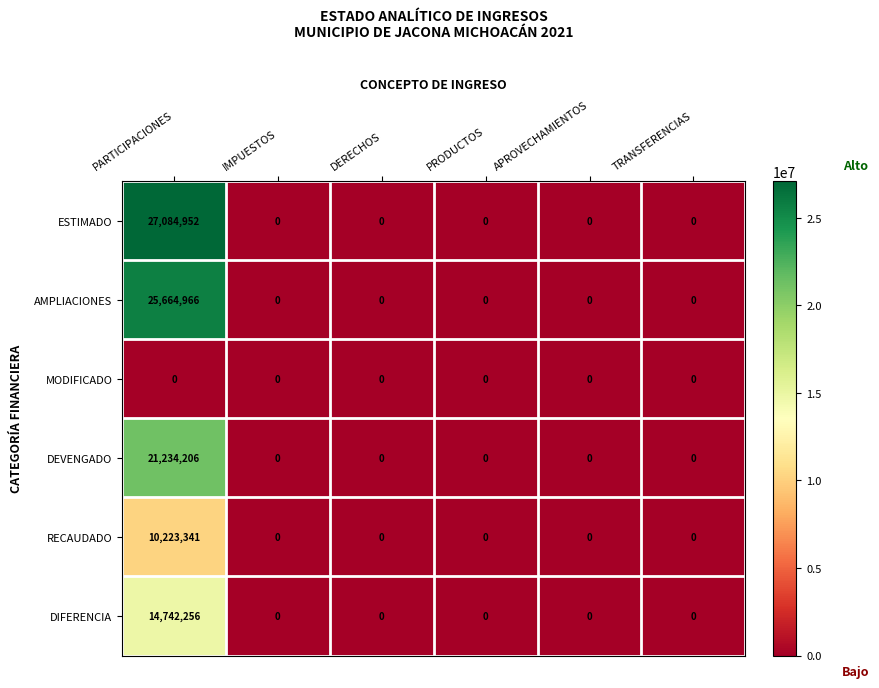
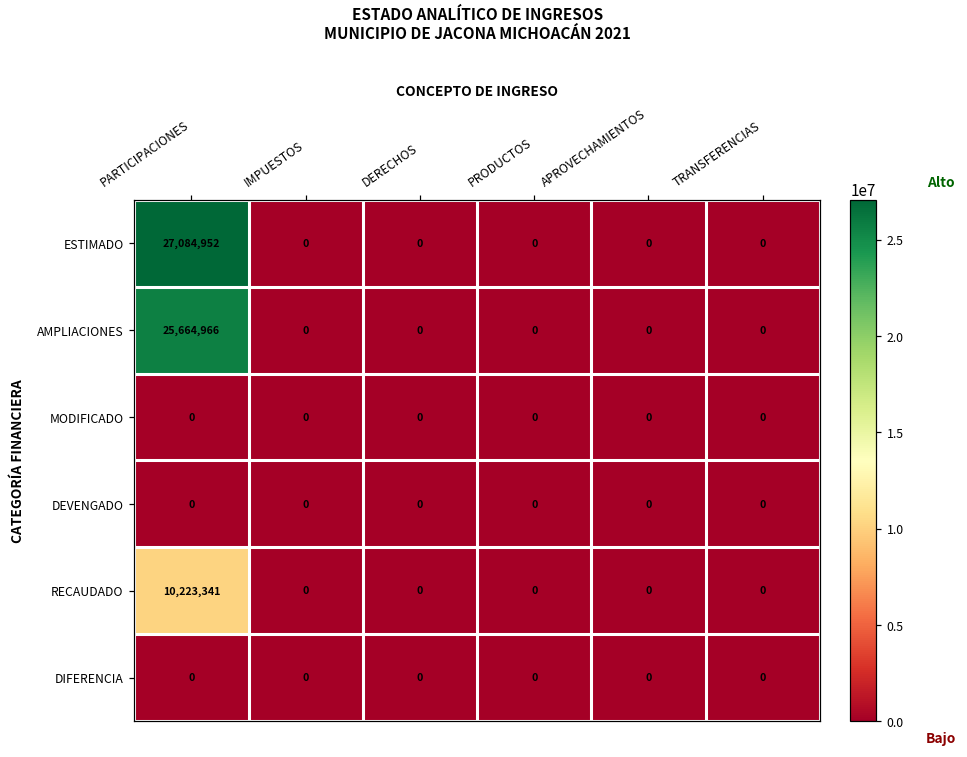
DEVENGADO, PARTICIPACIONES: 21,234,206 -> 0
DIFERENCIA, PARTICIPACIONES: 14,742,256 -> 0
